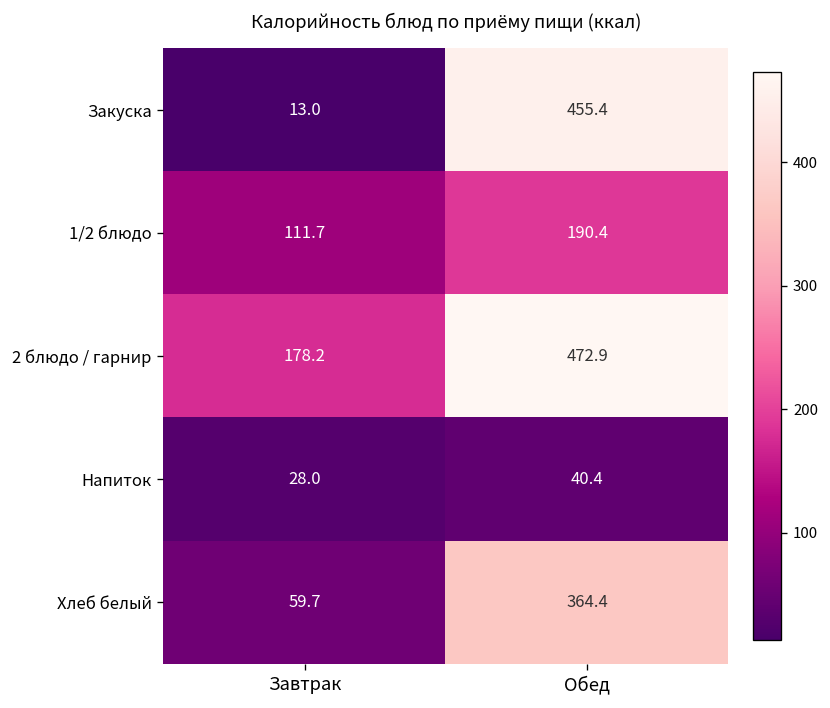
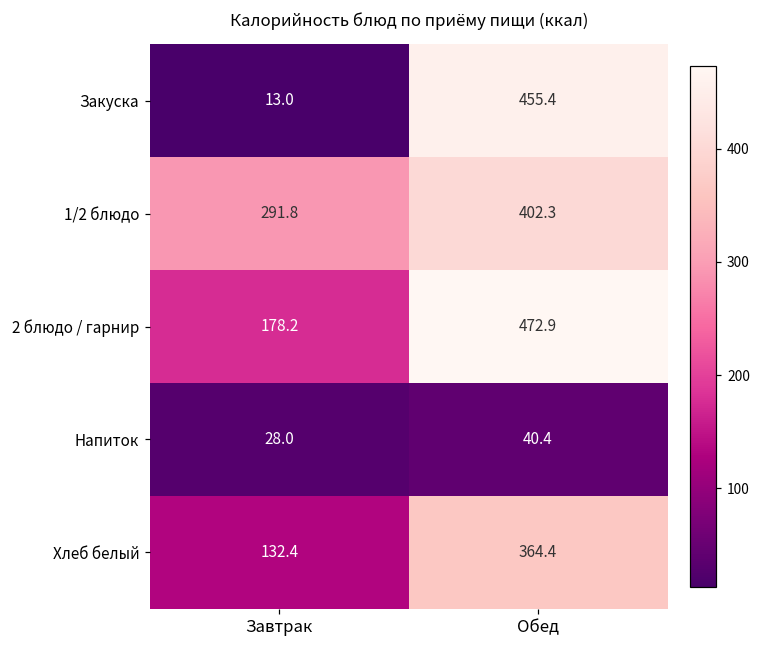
1/2 блюдо, Завтрак: 111.7 -> 291.8
1/2 блюдо, Обед: 190.4 -> 402.3
Хлеб белый, Завтрак: 59.7 -> 132.4
